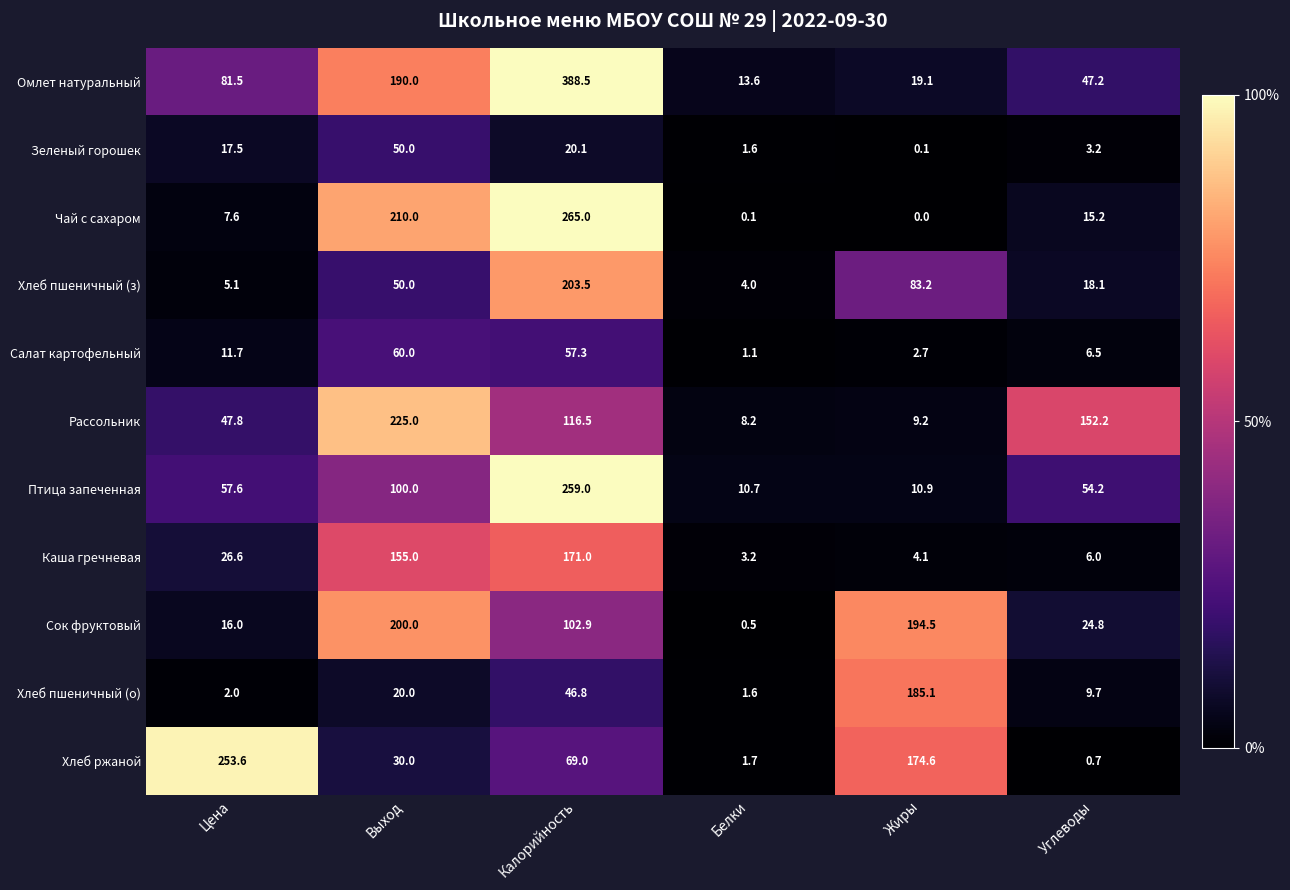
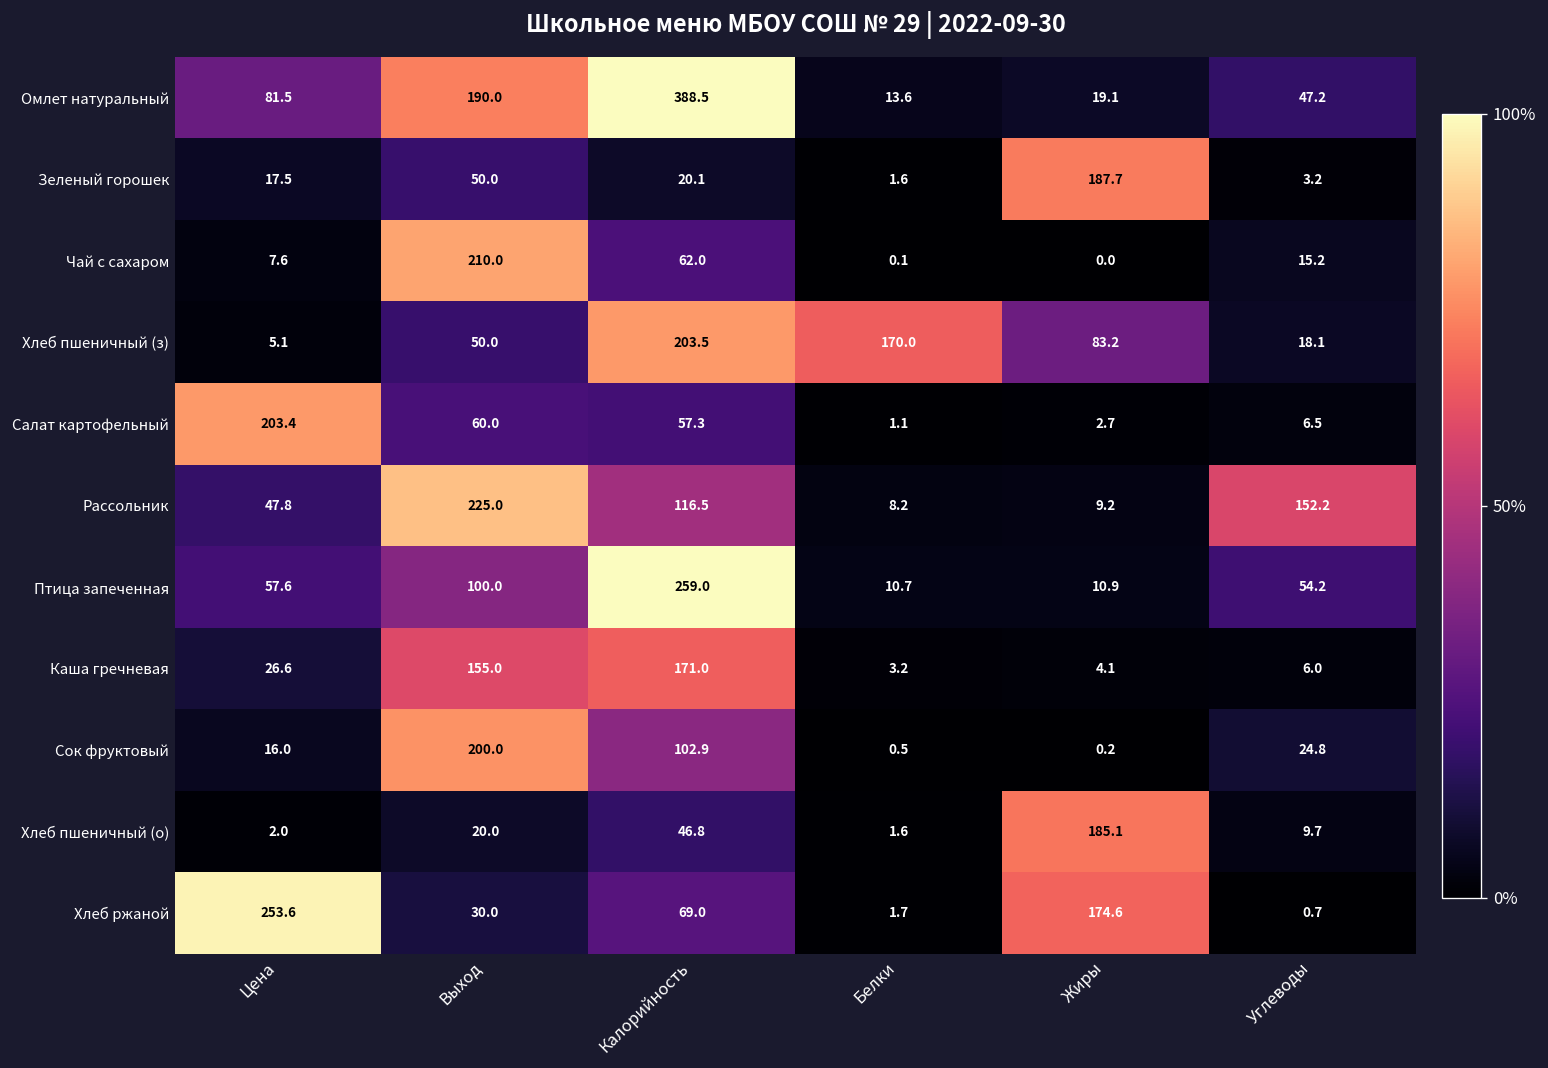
Зеленый горошек, Жиры: 0.1 -> 187.7
Чай с сахаром, Калорийность: 265.0 -> 62.0
Хлеб пшеничный (з), Белки: 4.0 -> 170.0
Салат картофельный, Цена: 11.7 -> 203.4
Сок фруктовый, Жиры: 194.5 -> 0.2
